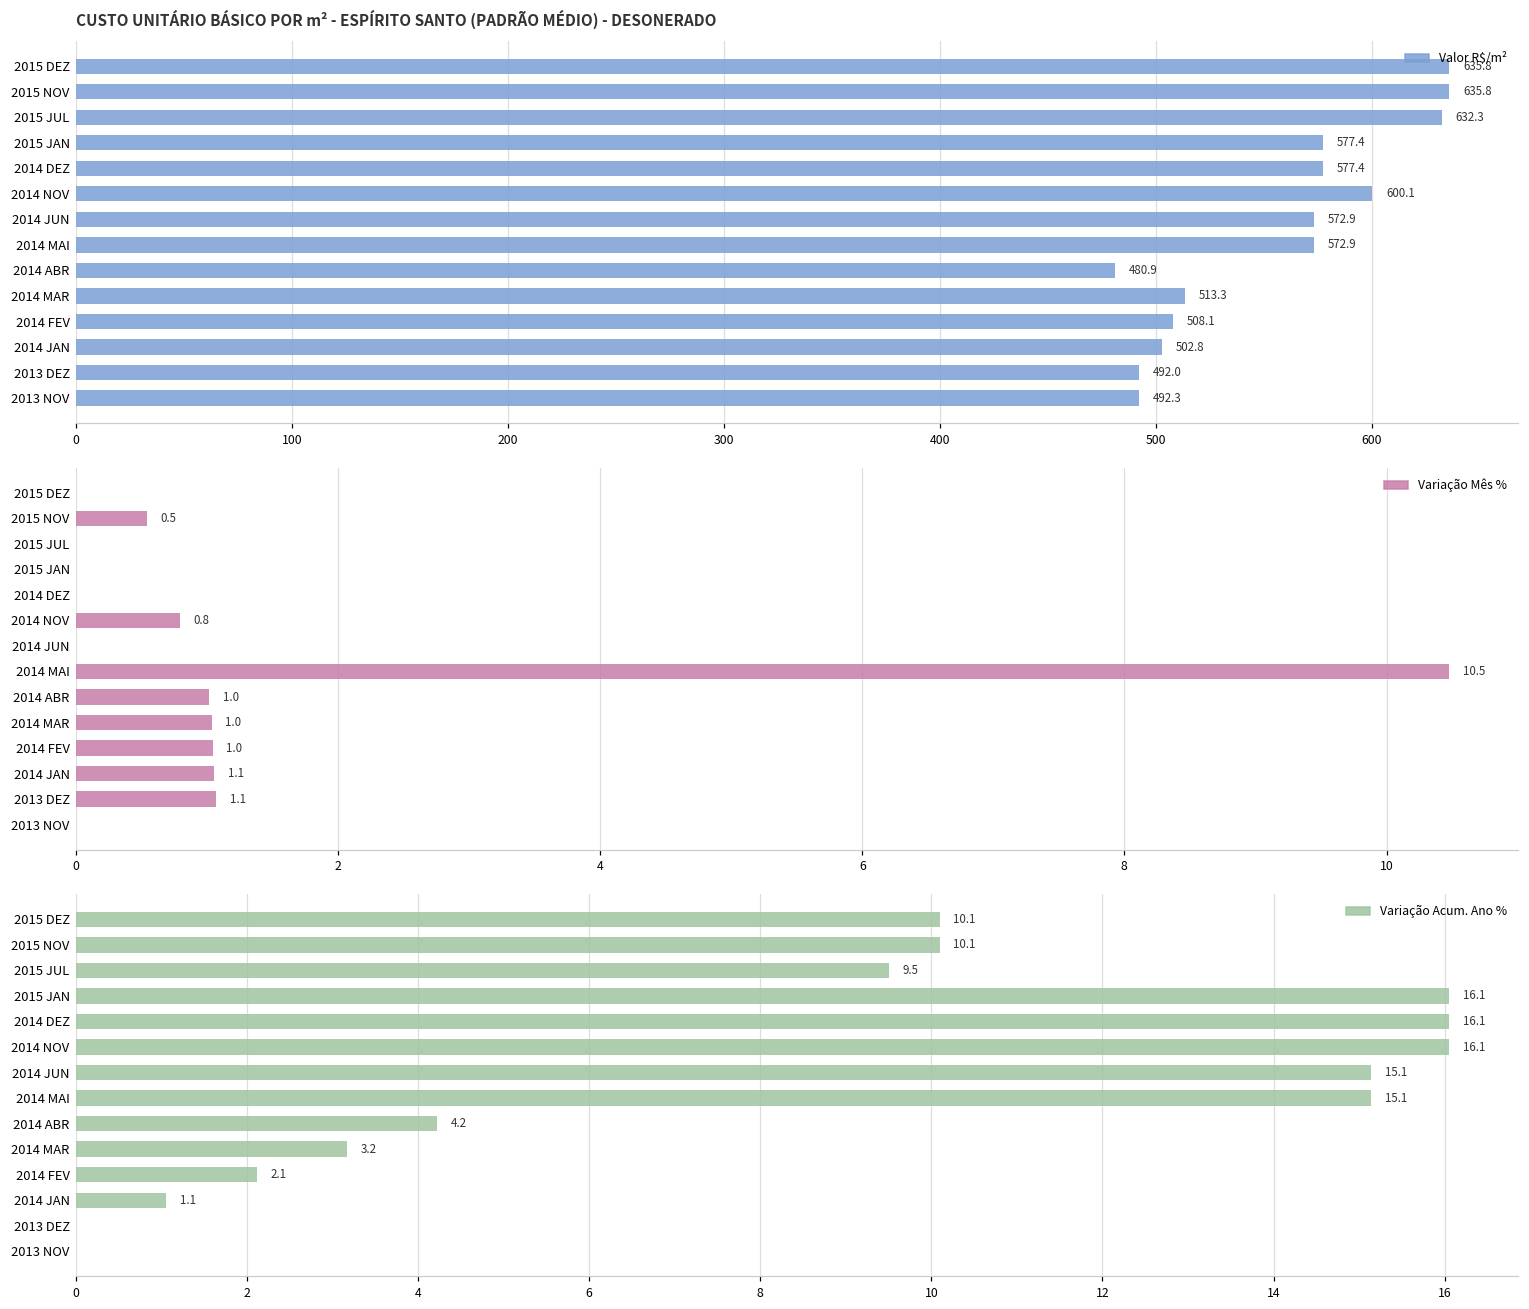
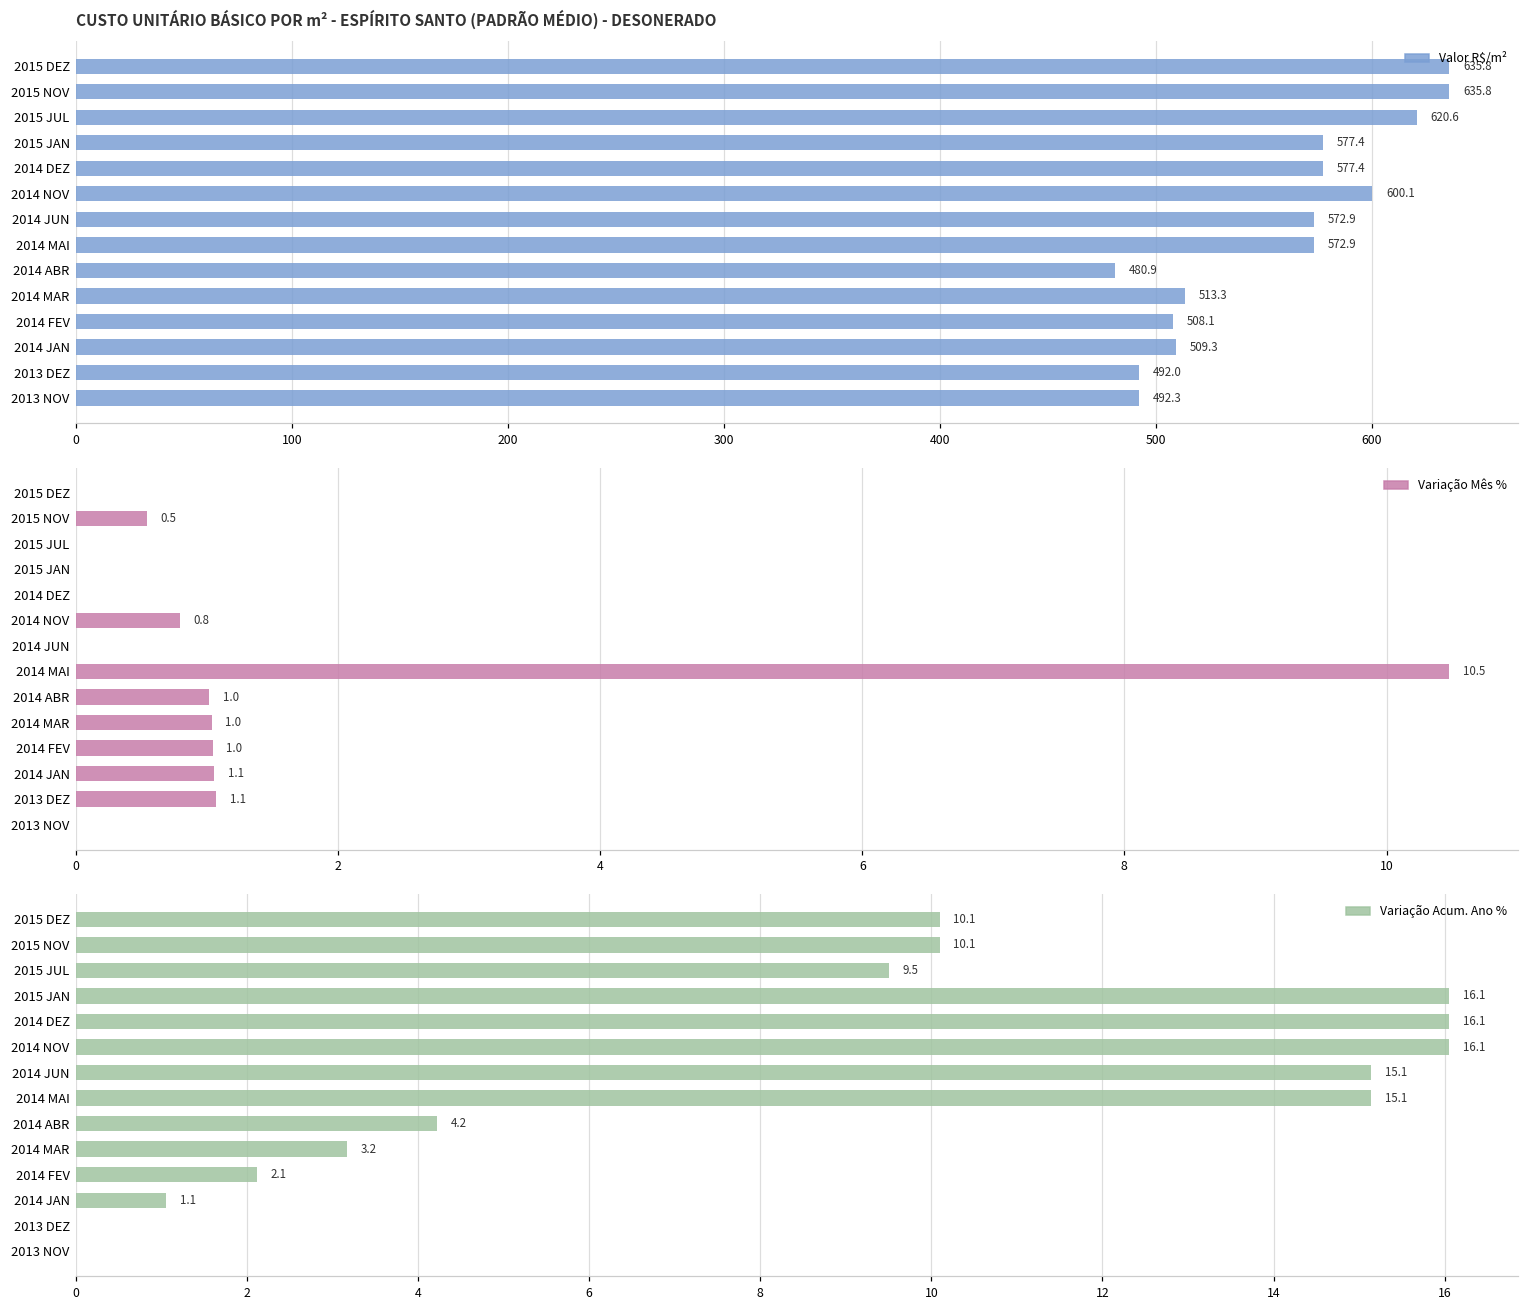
CUSTO UNITÁRIO BÁSICO POR m² - ESPÍRITO SANTO (PADRÃO MÉDIO) - DESONERADO, 2015 JUL: 632.3 -> 620.6
CUSTO UNITÁRIO BÁSICO POR m² - ESPÍRITO SANTO (PADRÃO MÉDIO) - DESONERADO, 2014 JAN: 502.8 -> 509.3
